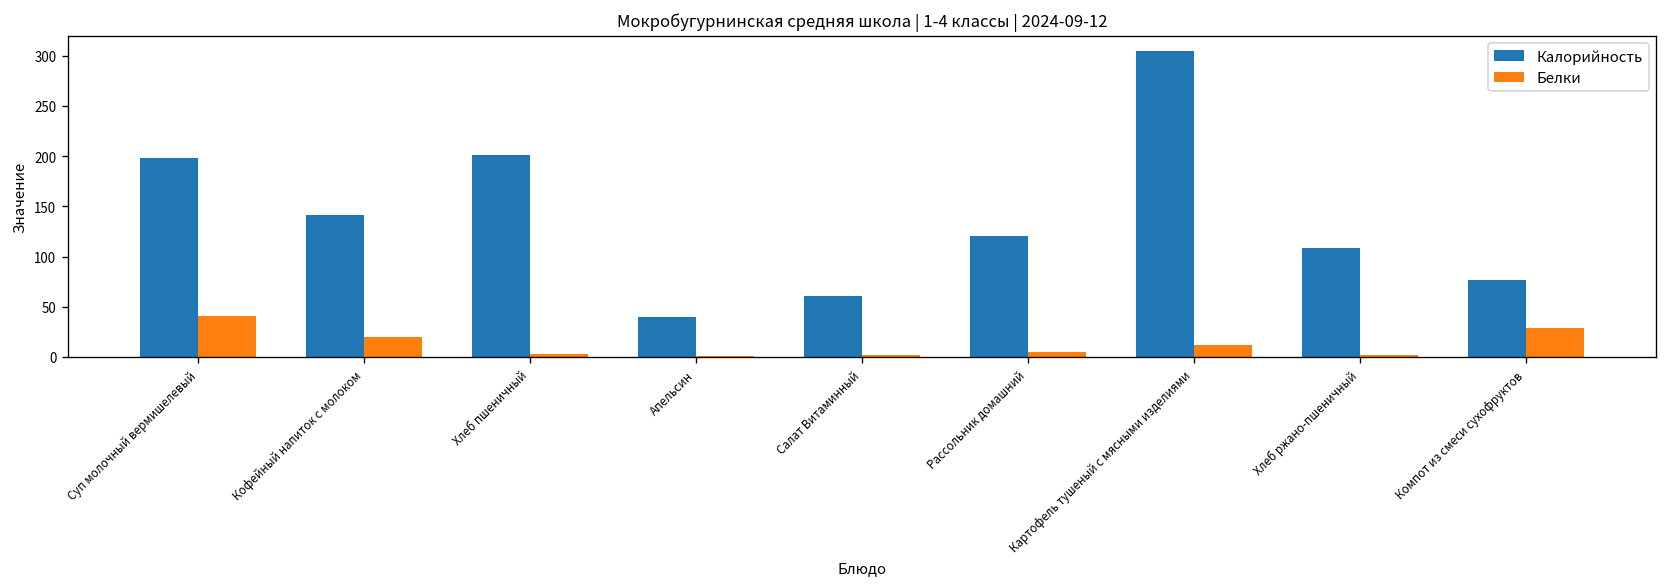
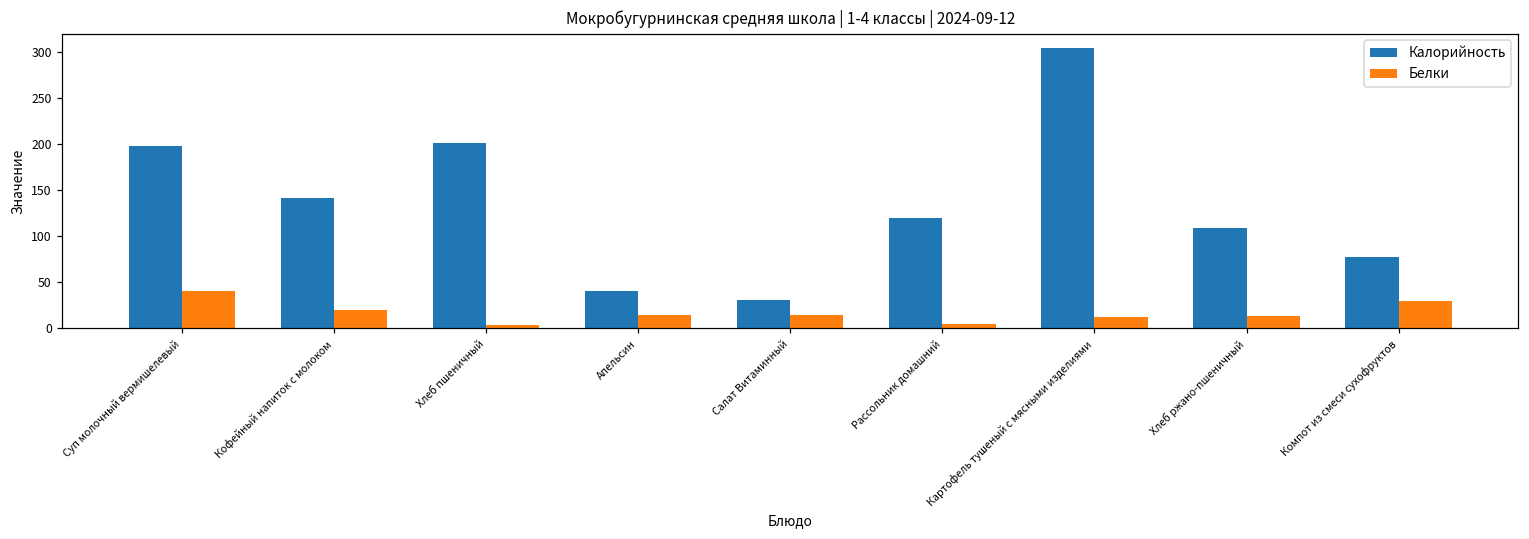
Белки, Апельсин: 0 -> 10
Калорийность, Салат Витаминный: 60 -> 30
Белки, Салат Витаминный: 0 -> 10
Белки, Хлеб ржано-пшеничный: 0 -> 10
